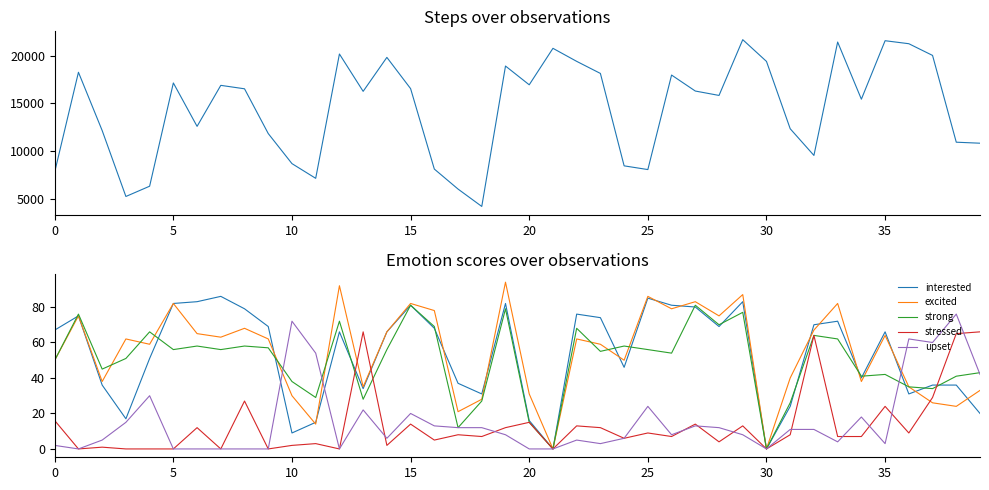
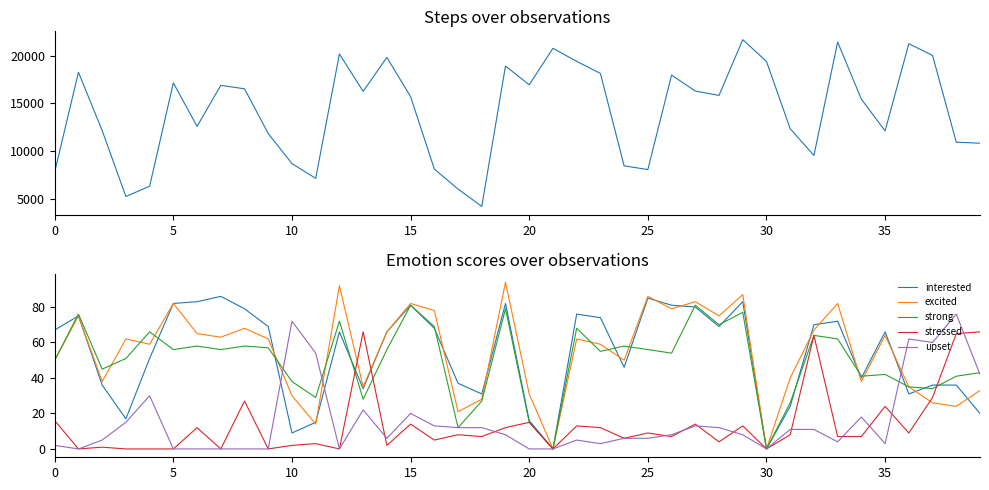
Steps over observations, 15: 17000 -> 16000
Steps over observations, 35: 22000 -> 12000
Emotion scores over observations, upset, 25: 24 -> 6
